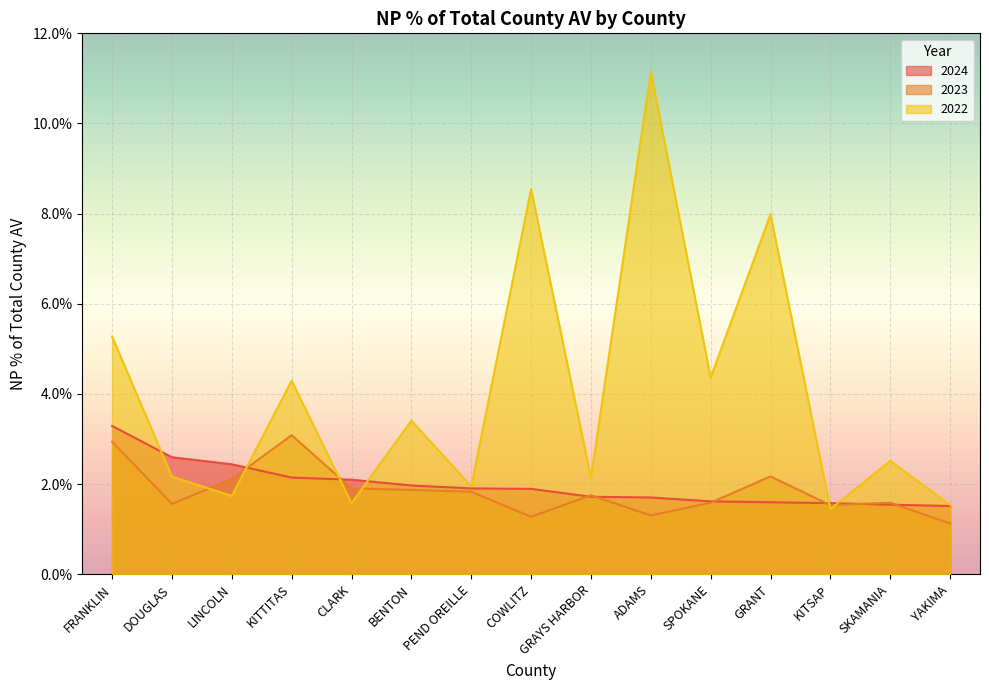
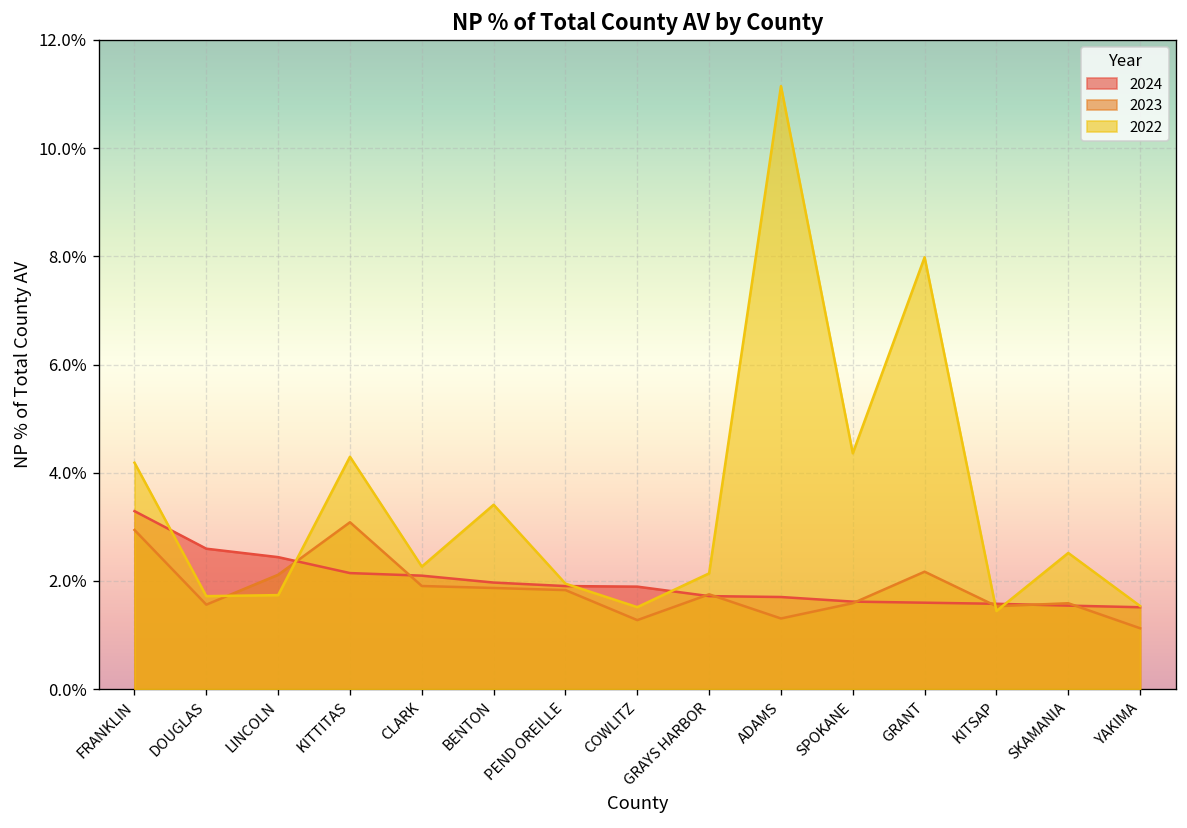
2022, FRANKLIN: 5.3% -> 4.2%
2022, DOUGLAS: 2.2% -> 1.7%
2022, CLARK: 1.6% -> 2.3%
2022, COWLITZ: 8.5% -> 1.5%
